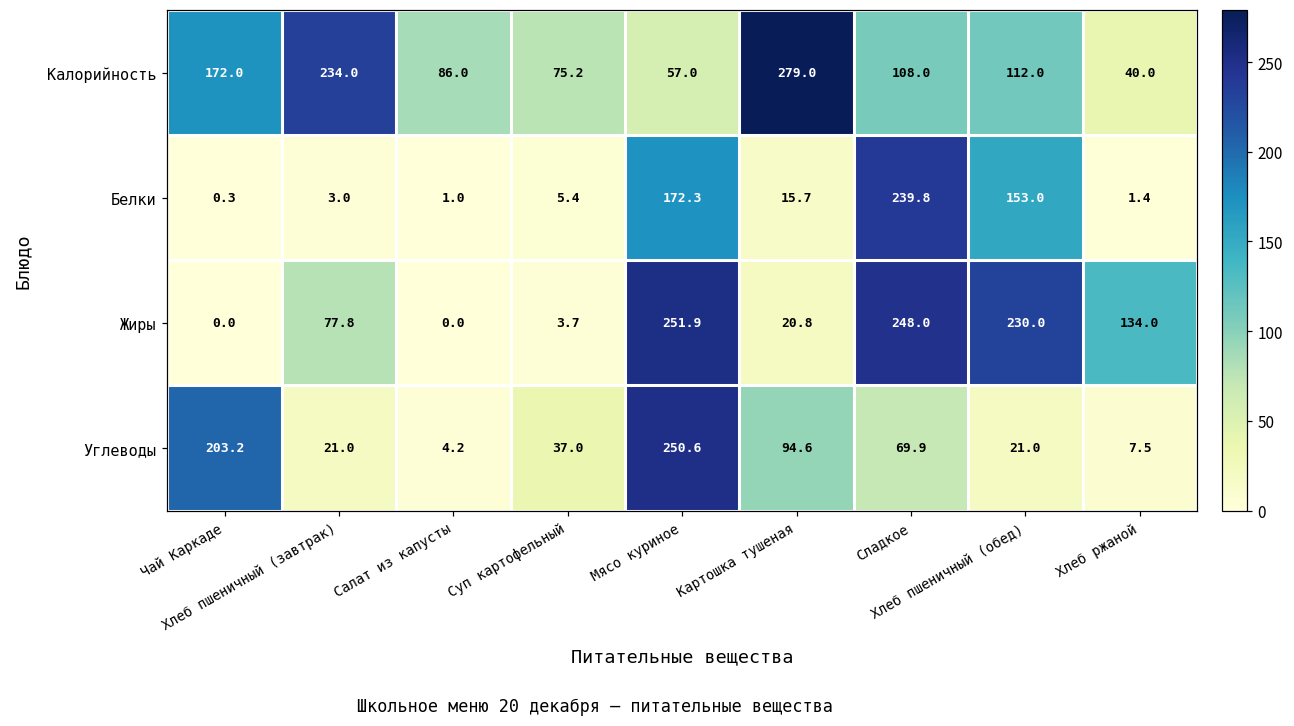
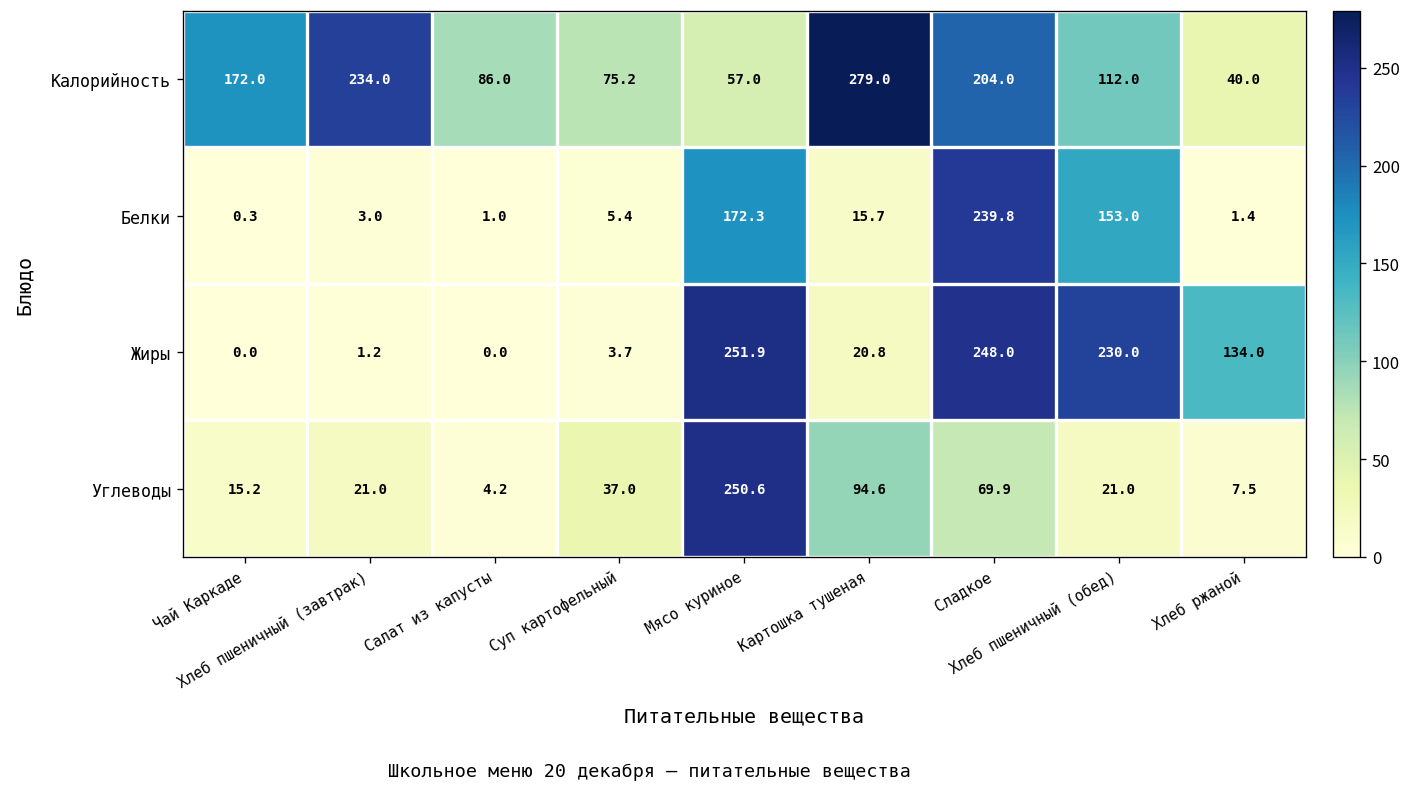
Калорийность, Сладкое: 108.0 -> 204.0
Жиры, Хлеб пшеничный (завтрак): 77.8 -> 1.2
Углеводы, Чай Каркаде: 203.2 -> 15.2
